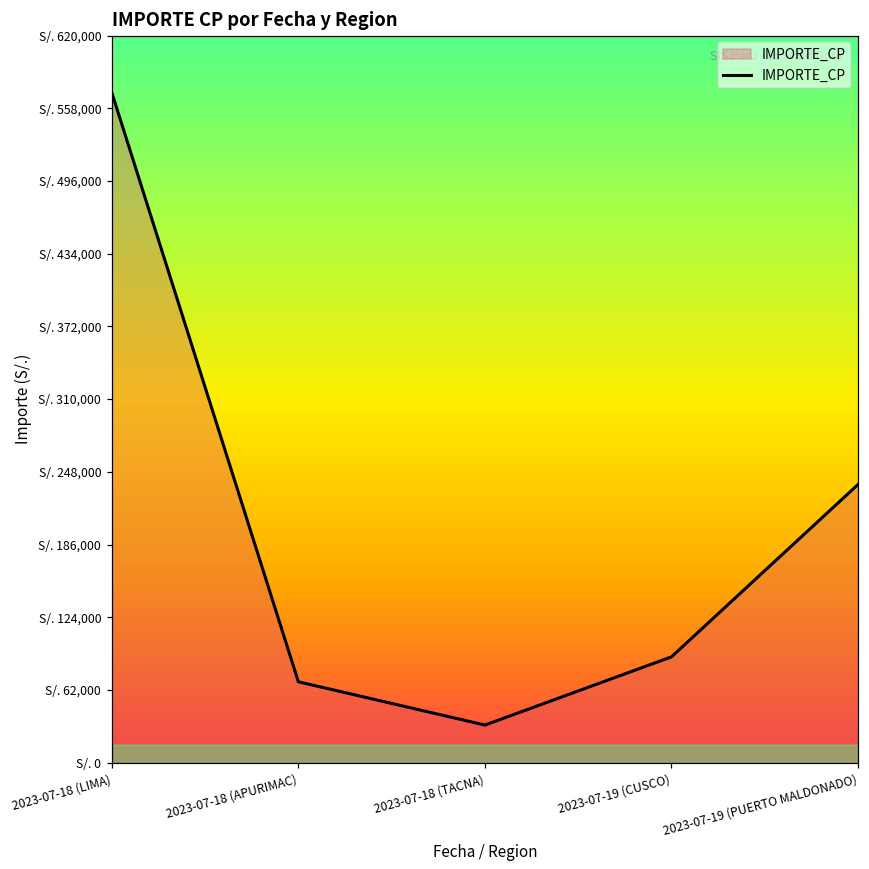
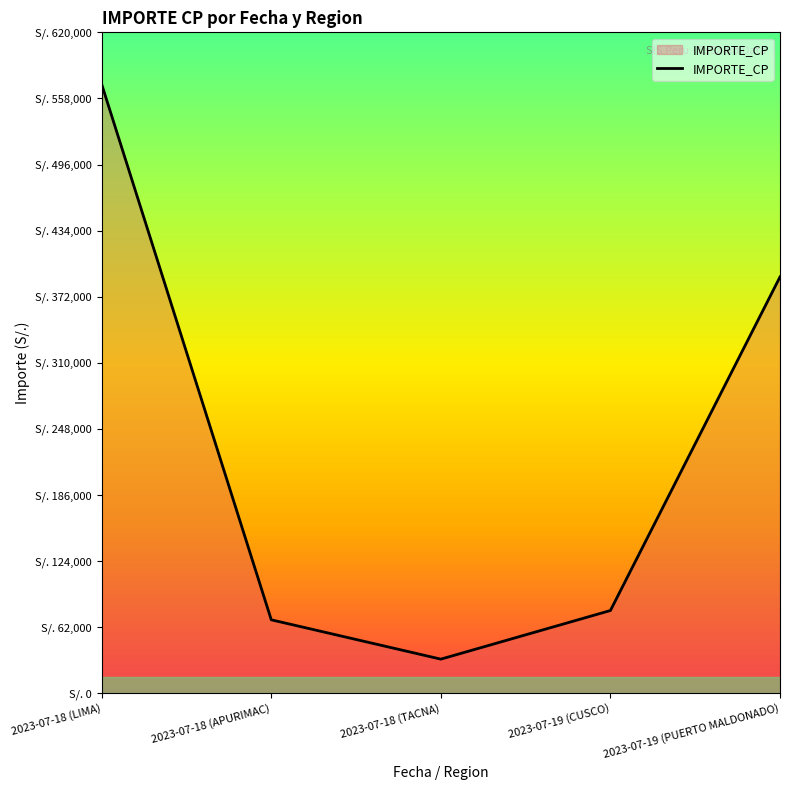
2023-07-19 (CUSCO): S/. 90,000 -> S/. 78,000
2023-07-19 (PUERTO MALDONADO): S/. 237,000 -> S/. 391,000
